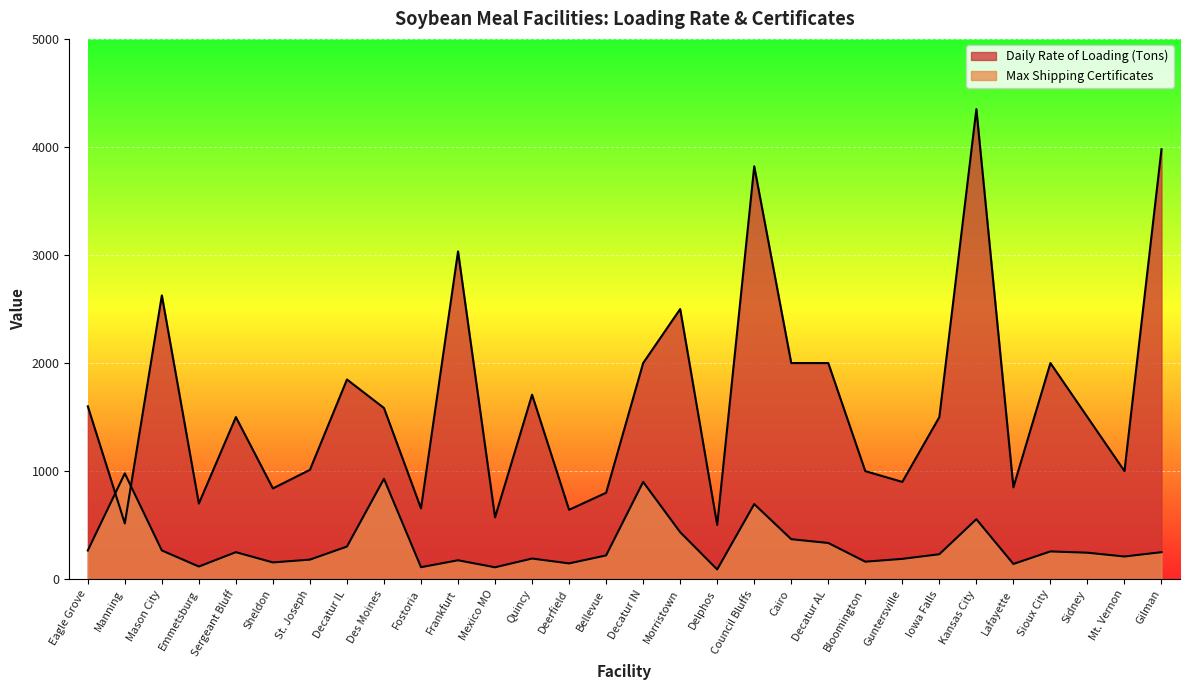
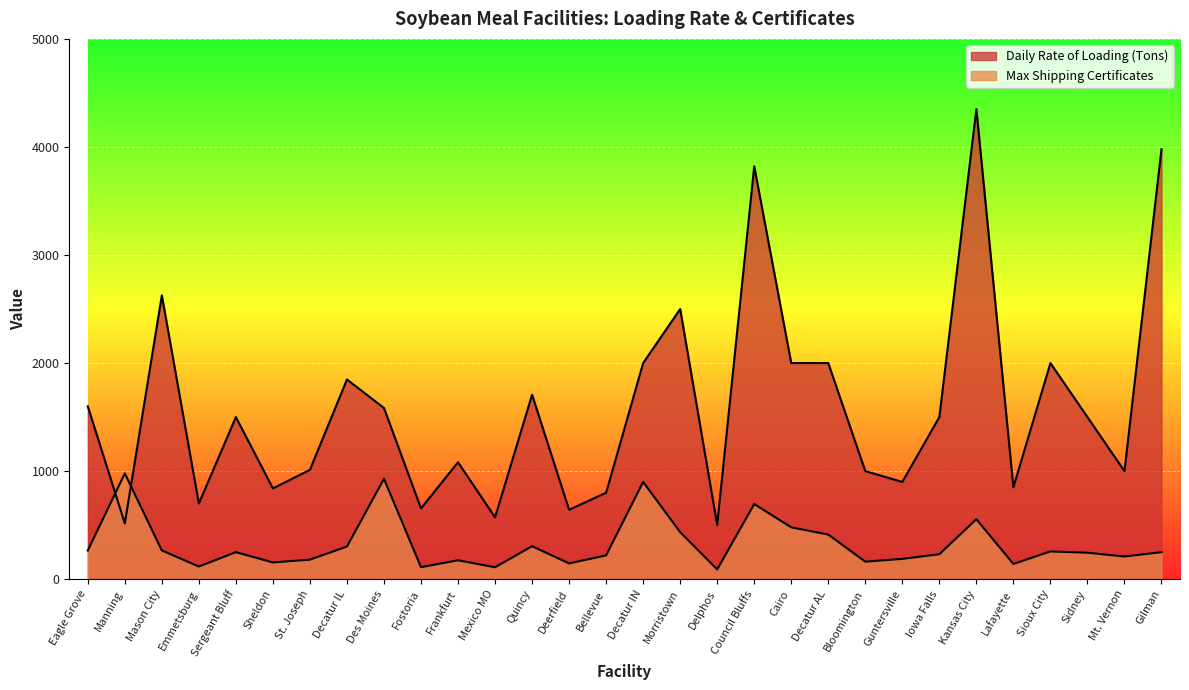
Daily Rate of Loading (Tons), Frankfurt: 3030 -> 1080
Max Shipping Certificates, Quincy: 190 -> 310
Max Shipping Certificates, Cairo: 370 -> 480
Max Shipping Certificates, Decatur AL: 340 -> 410
